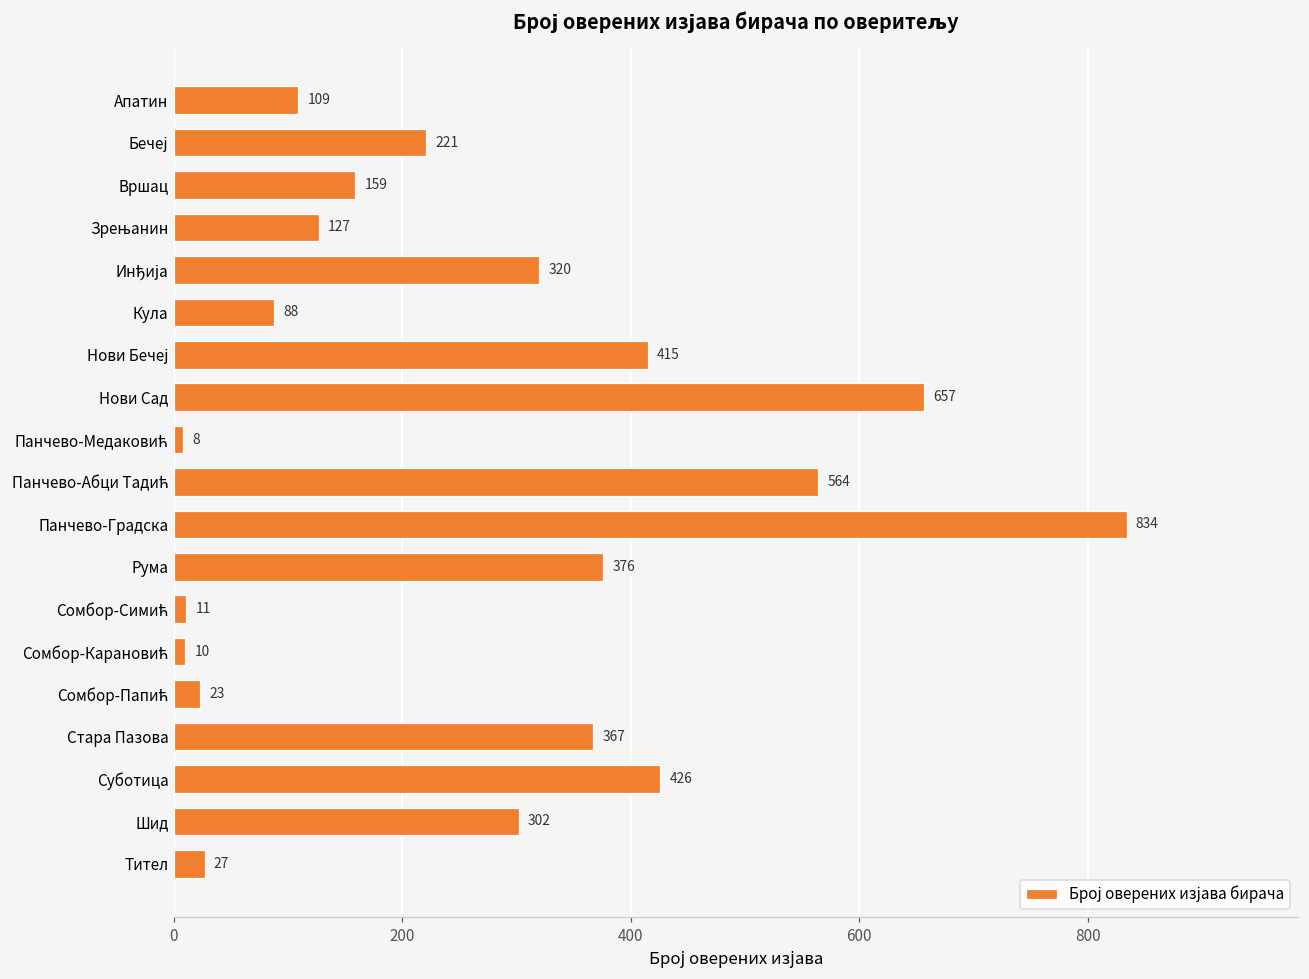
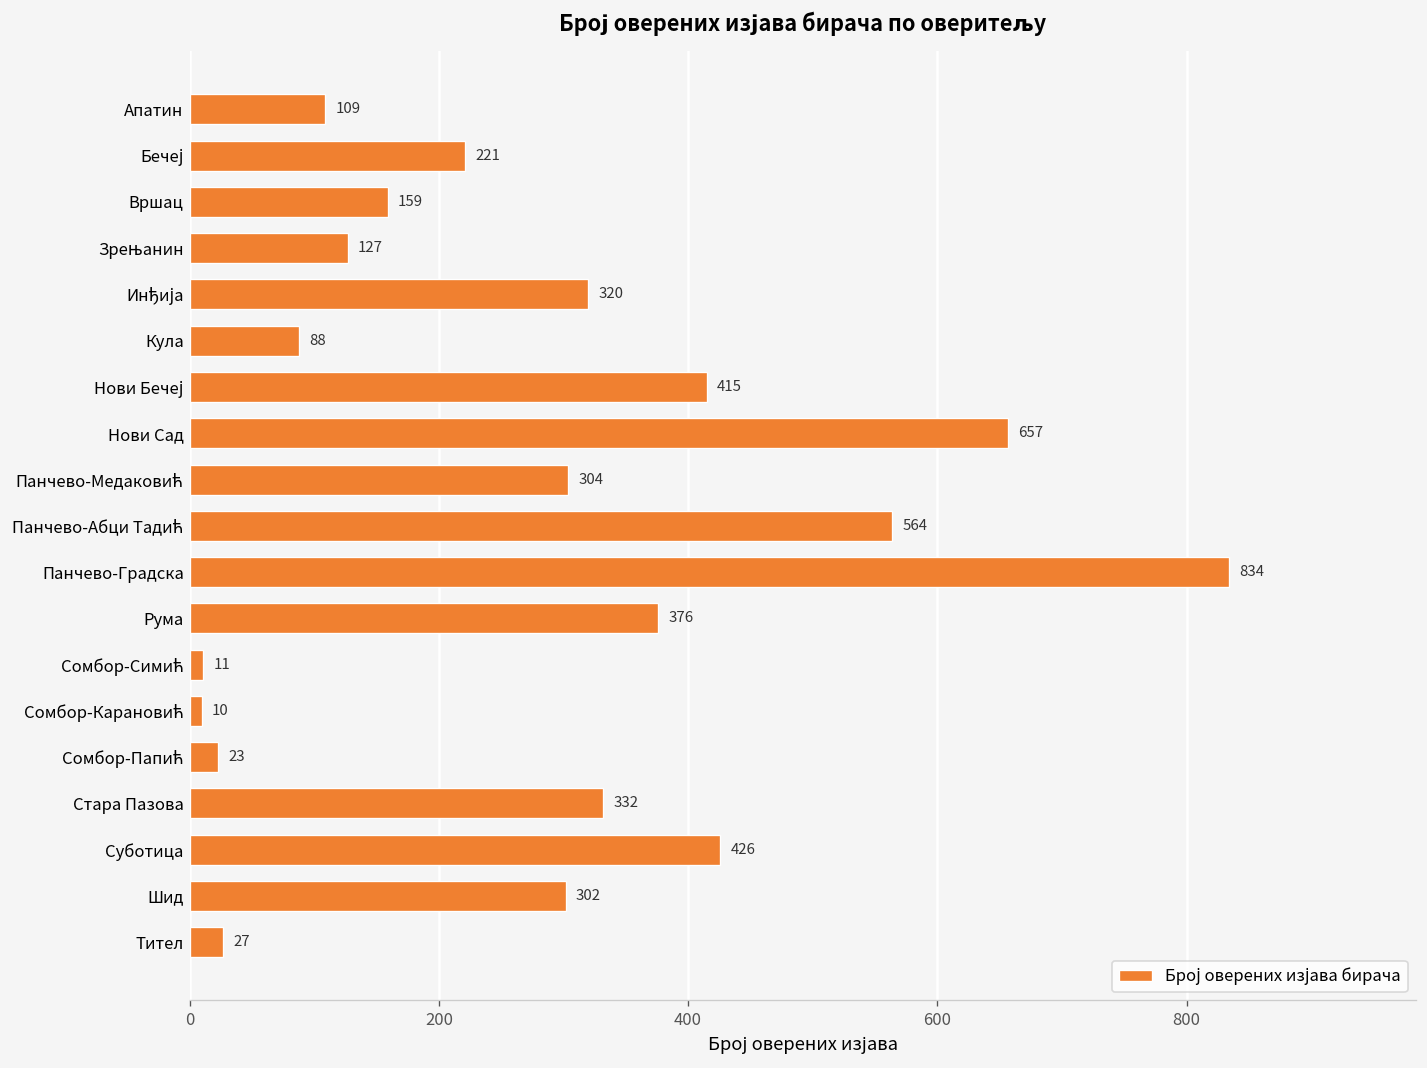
Панчево-Медаковић: 8 -> 304
Стара Пазова: 367 -> 332
